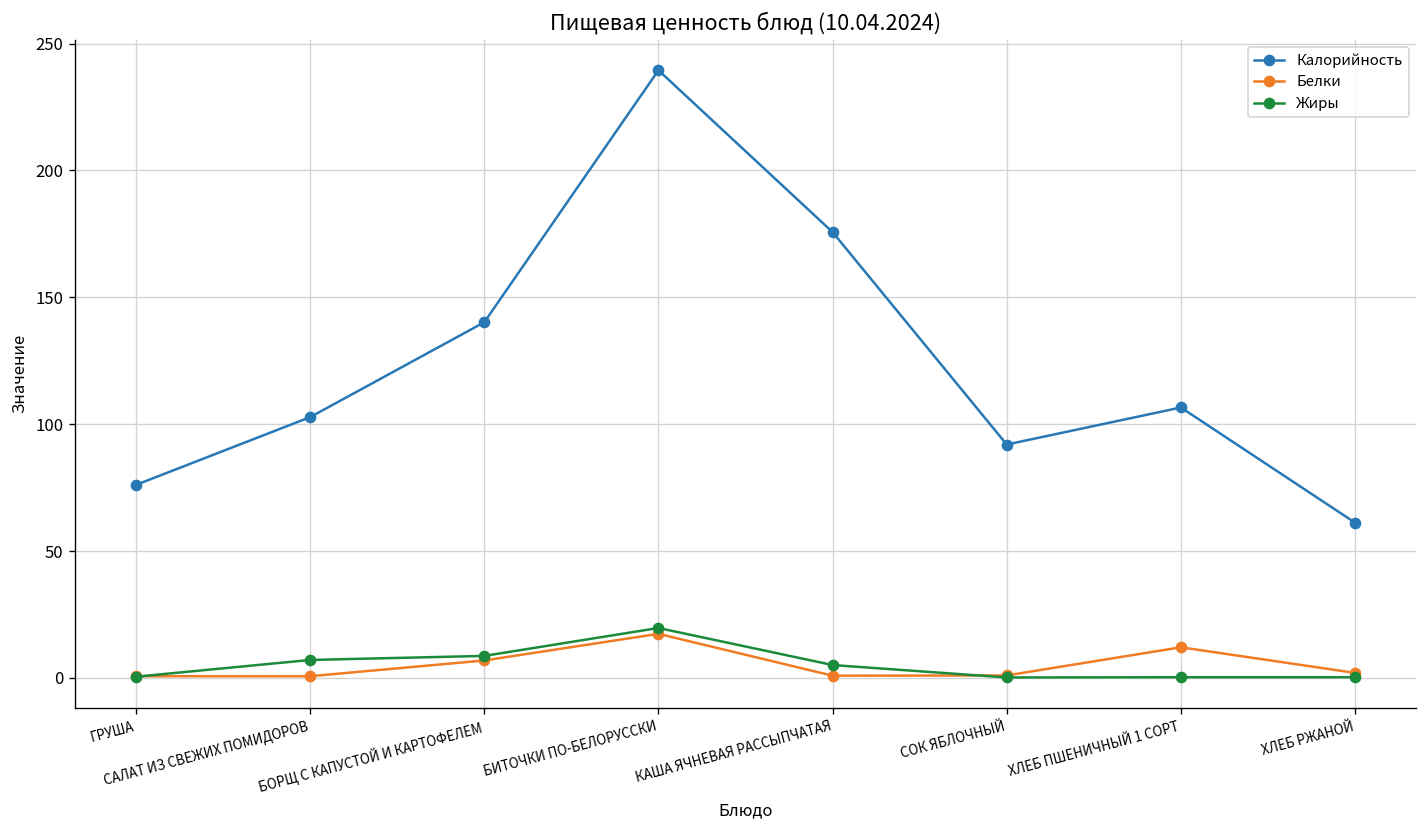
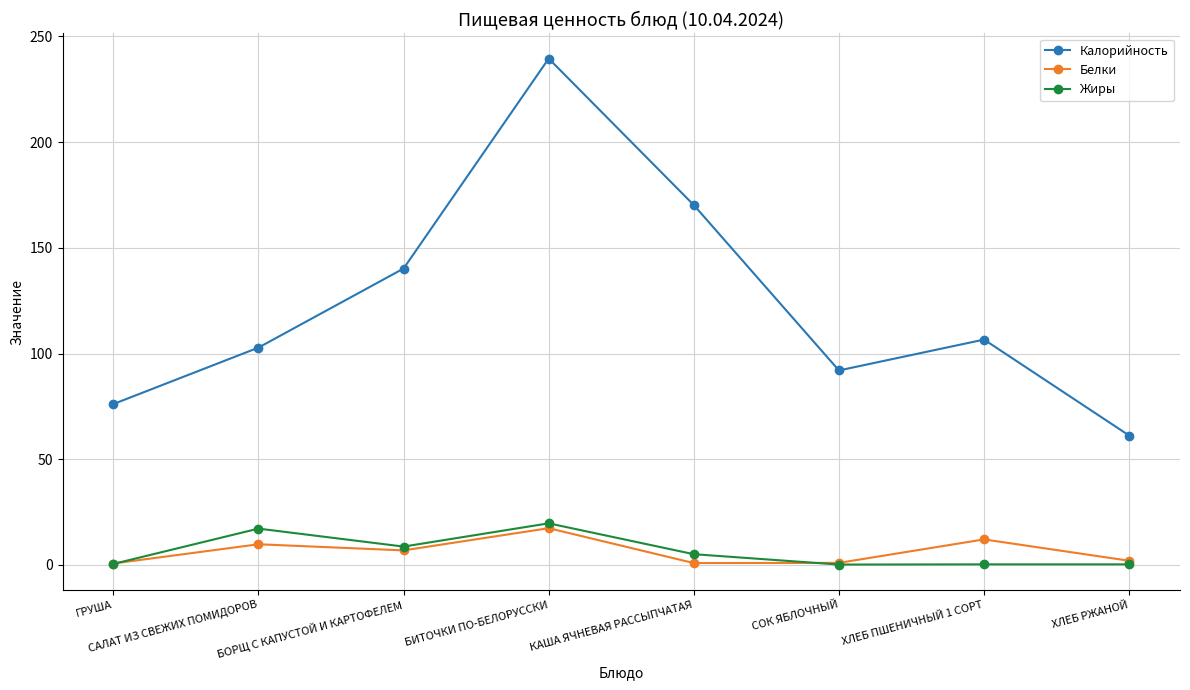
Белки, САЛАТ ИЗ СВЕЖИХ ПОМИДОРОВ: 1 -> 10
Жиры, САЛАТ ИЗ СВЕЖИХ ПОМИДОРОВ: 7 -> 17
Калорийность, КАША ЯЧНЕВАЯ РАССЫПЧАТАЯ: 176 -> 170
